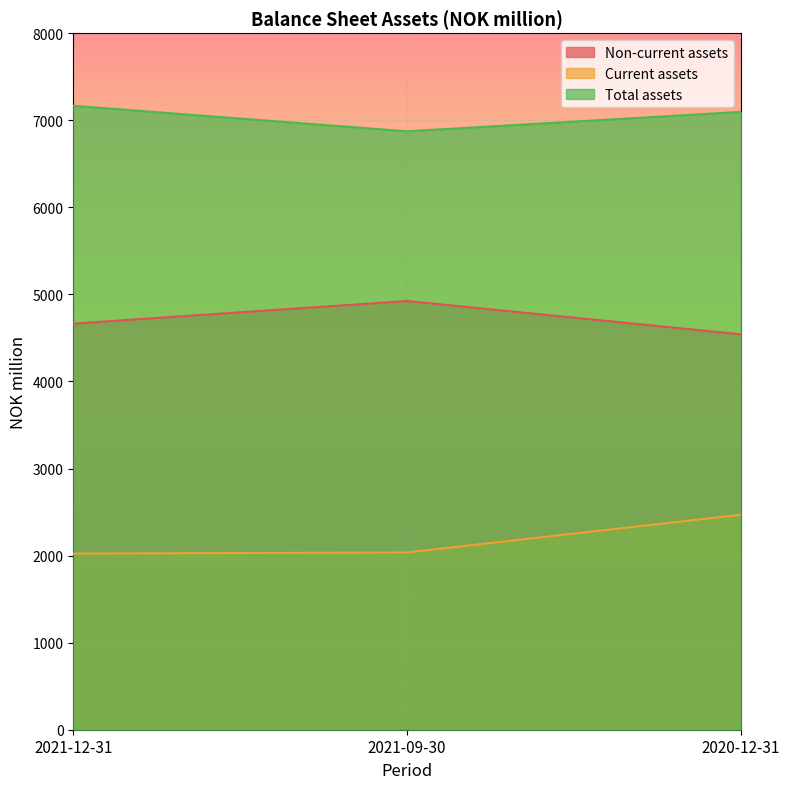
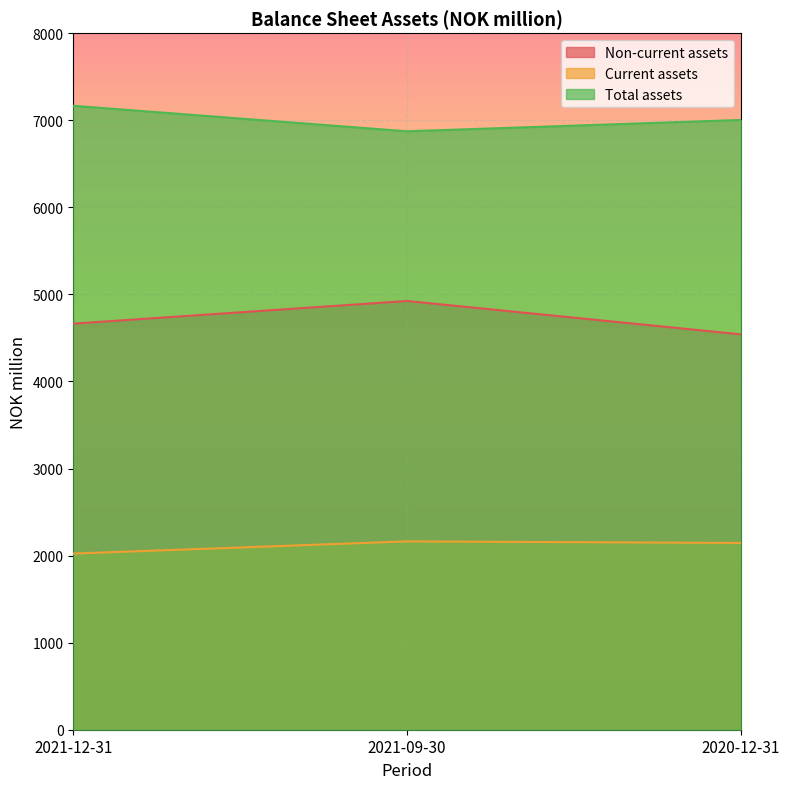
Current assets, 2021-09-30: 2000 -> 2200
Current assets, 2020-12-31: 2500 -> 2100
Total assets, 2020-12-31: 7100 -> 7000
